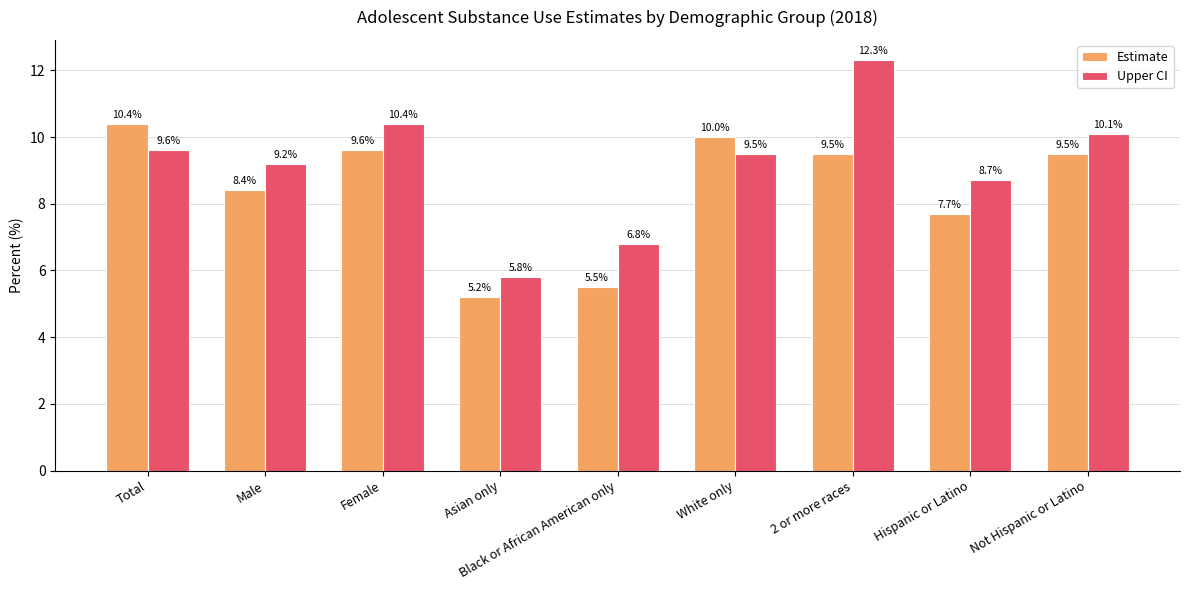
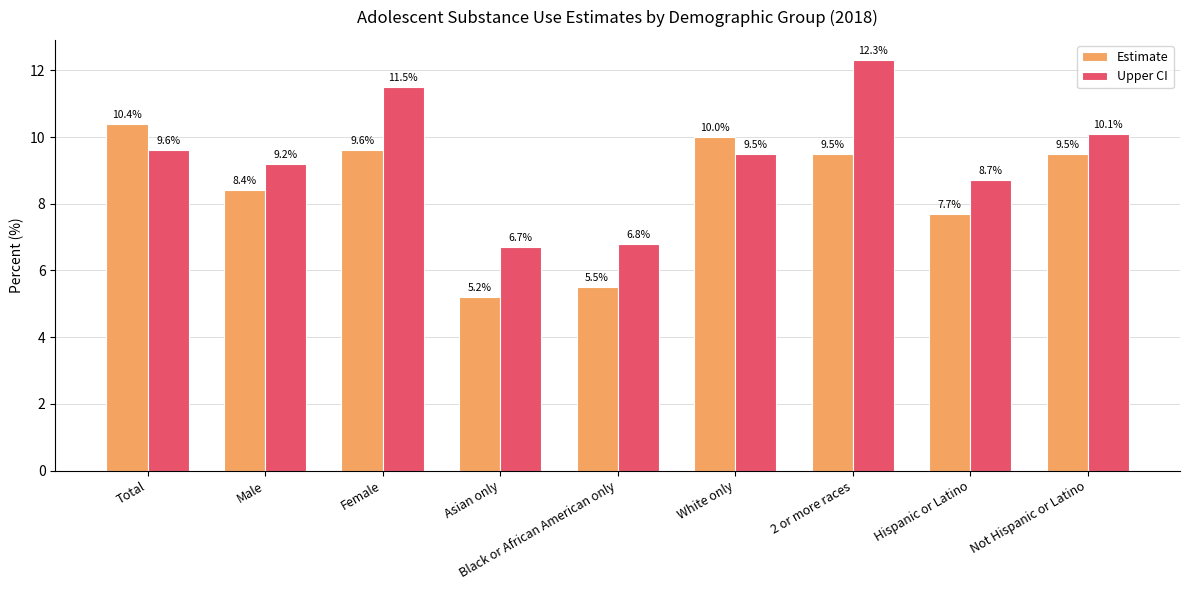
Upper CI, Female: 10.4% -> 11.5%
Upper CI, Asian only: 5.8% -> 6.7%
